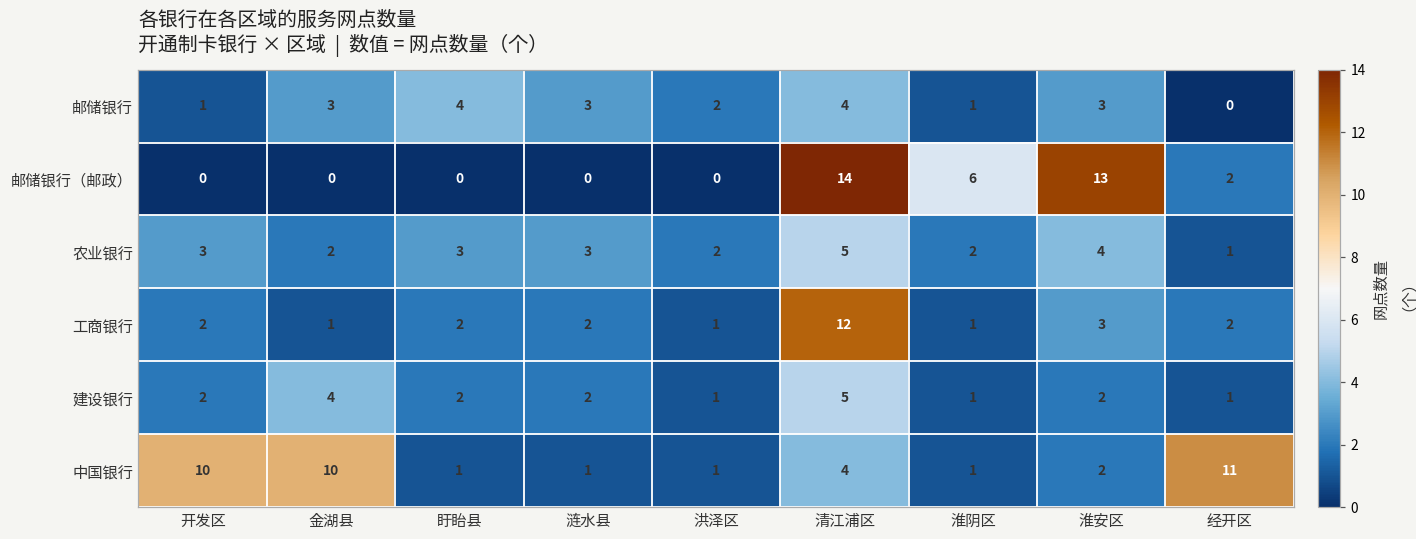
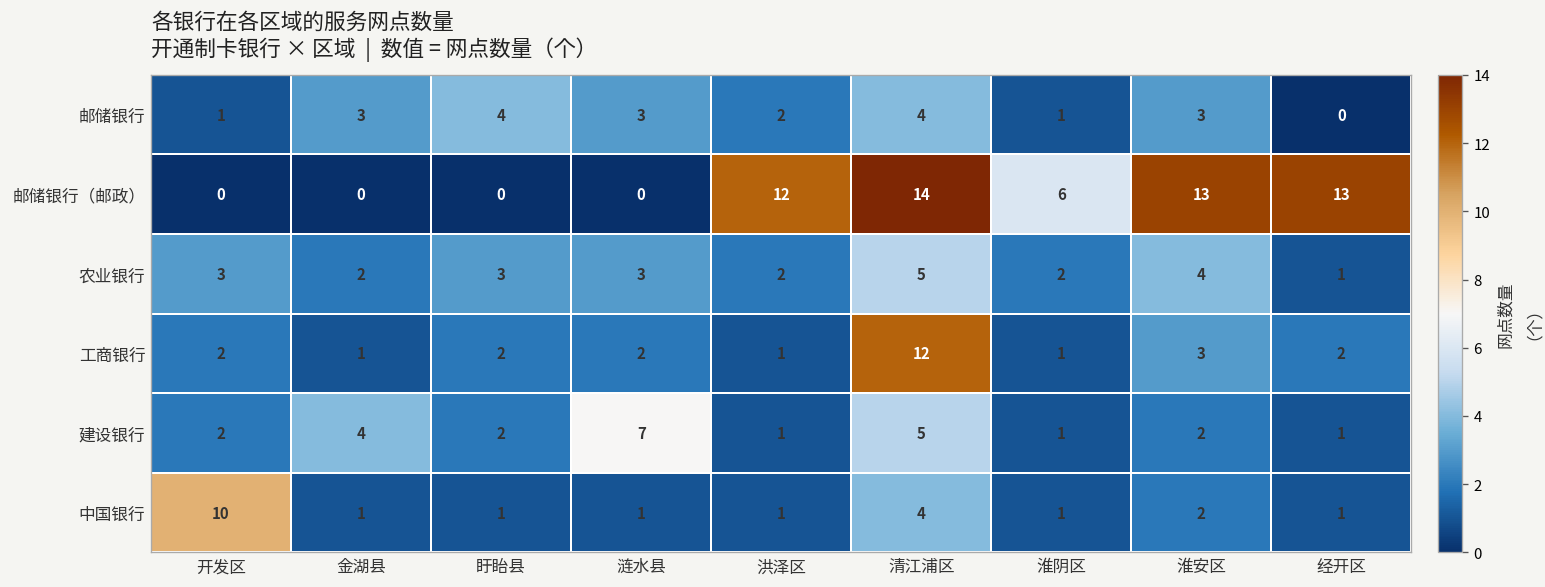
邮储银行（邮政）, 洪泽区: 0 -> 12
邮储银行（邮政）, 经开区: 2 -> 13
建设银行, 涟水县: 2 -> 7
中国银行, 金湖县: 10 -> 1
中国银行, 经开区: 11 -> 1
